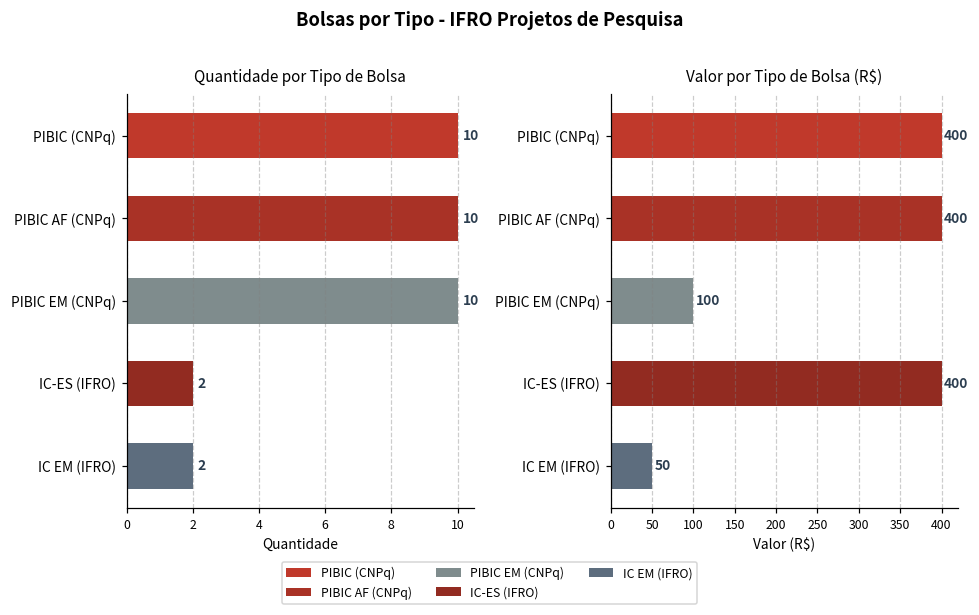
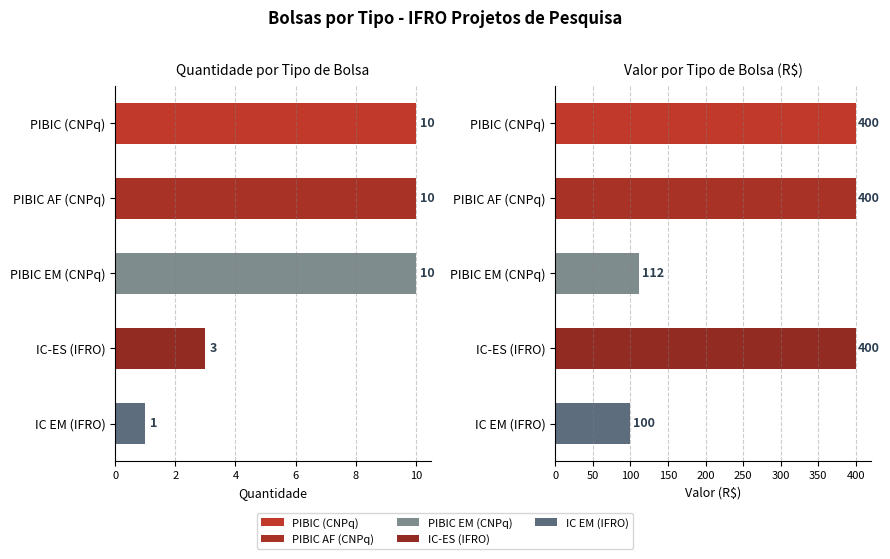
Quantidade por Tipo de Bolsa, IC-ES (IFRO): 2 -> 3
Quantidade por Tipo de Bolsa, IC EM (IFRO): 2 -> 1
Valor por Tipo de Bolsa (R$), PIBIC EM (CNPq): 100 -> 112
Valor por Tipo de Bolsa (R$), IC EM (IFRO): 50 -> 100
